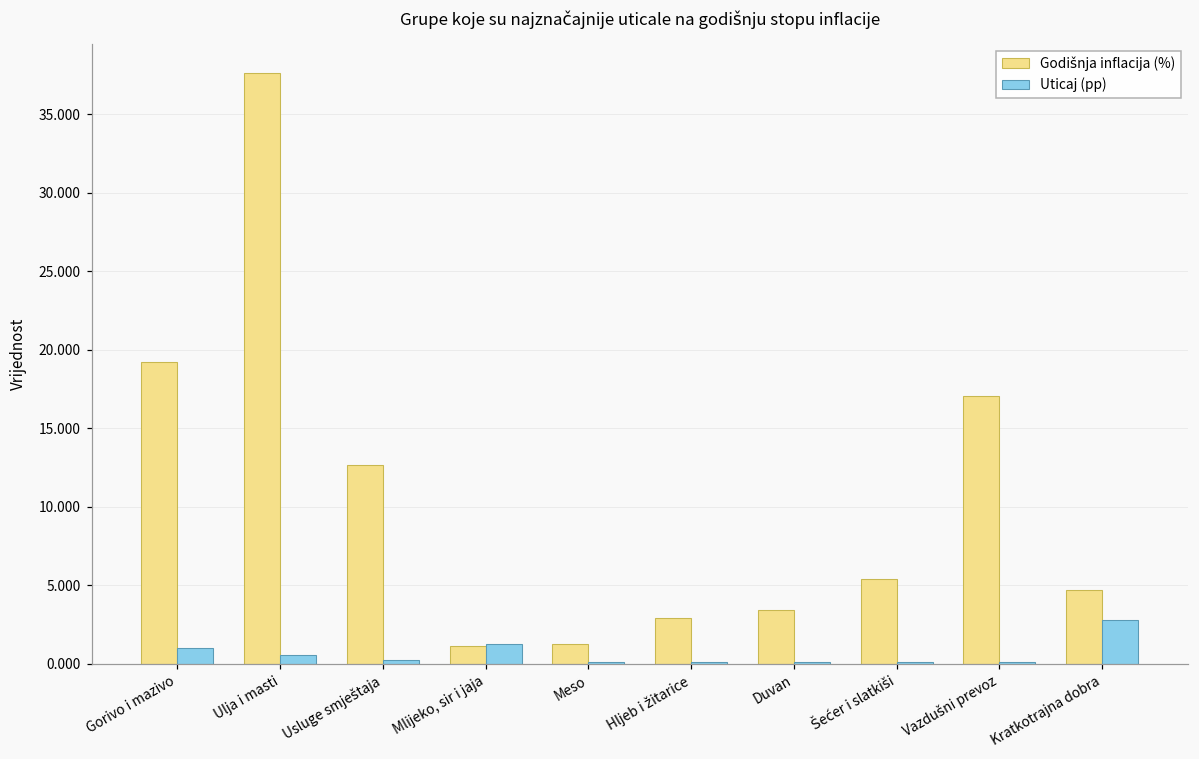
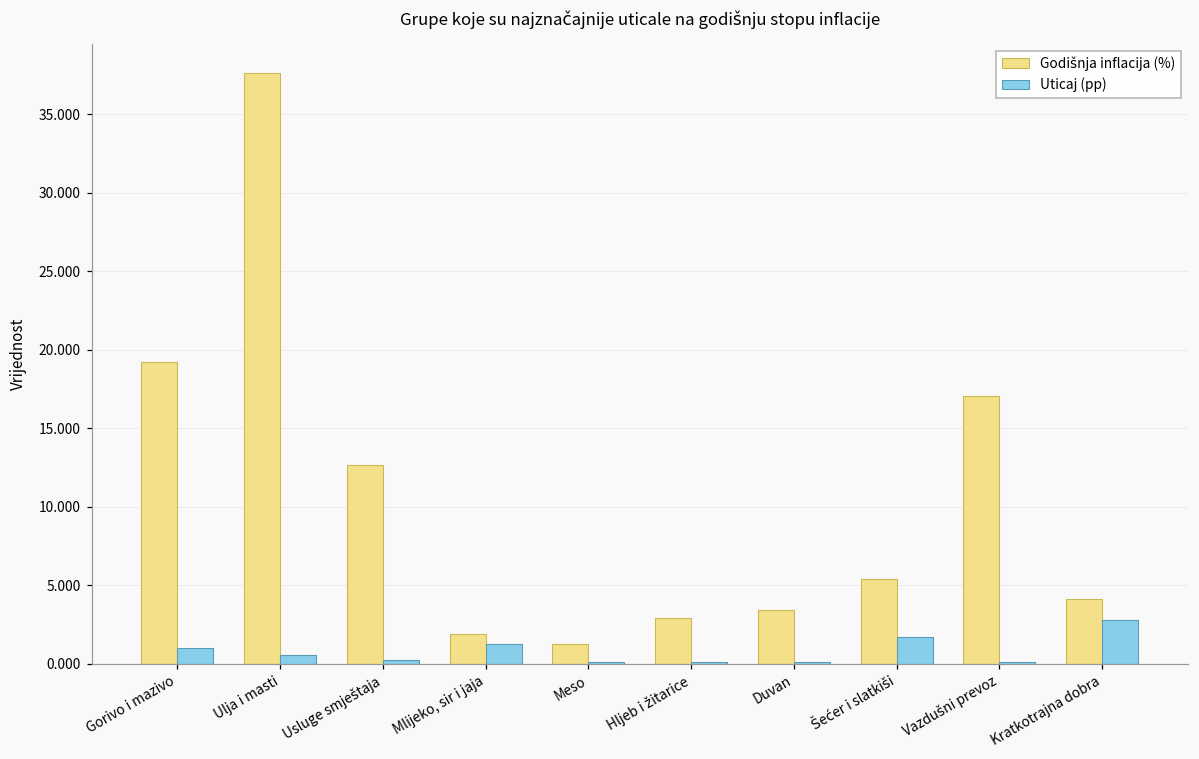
Godišnja inflacija (%), Mlijeko, sir i jaja: 1.1 -> 1.9
Uticaj (pp), Šećer i slatkiši: 0.1 -> 1.7
Godišnja inflacija (%), Kratkotrajna dobra: 4.7 -> 4.1
